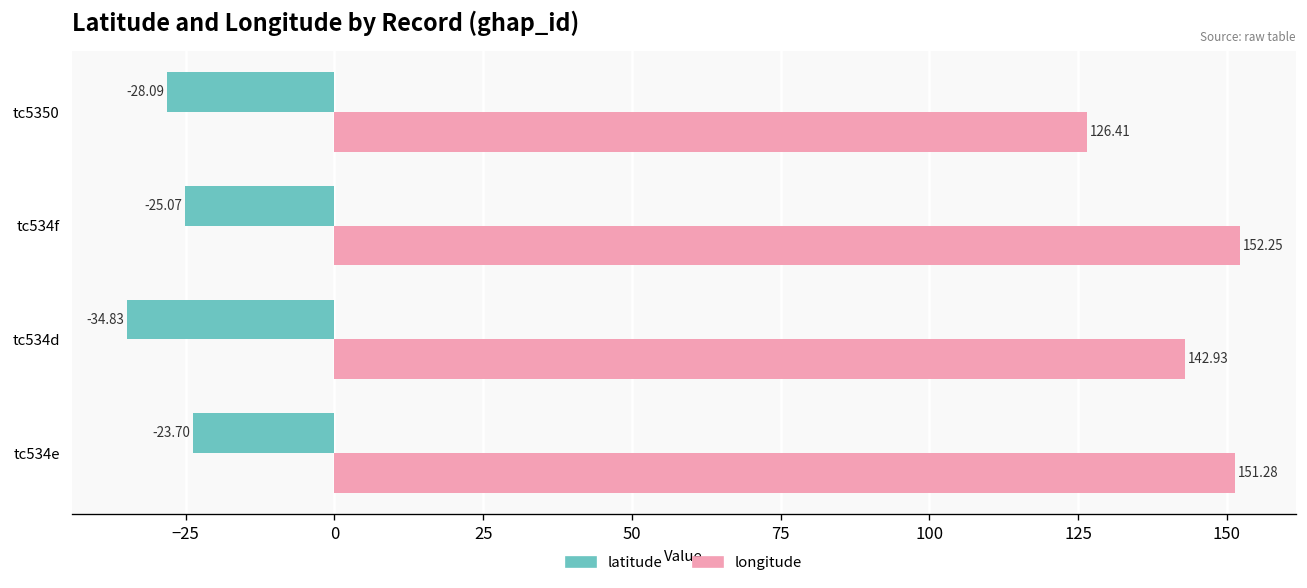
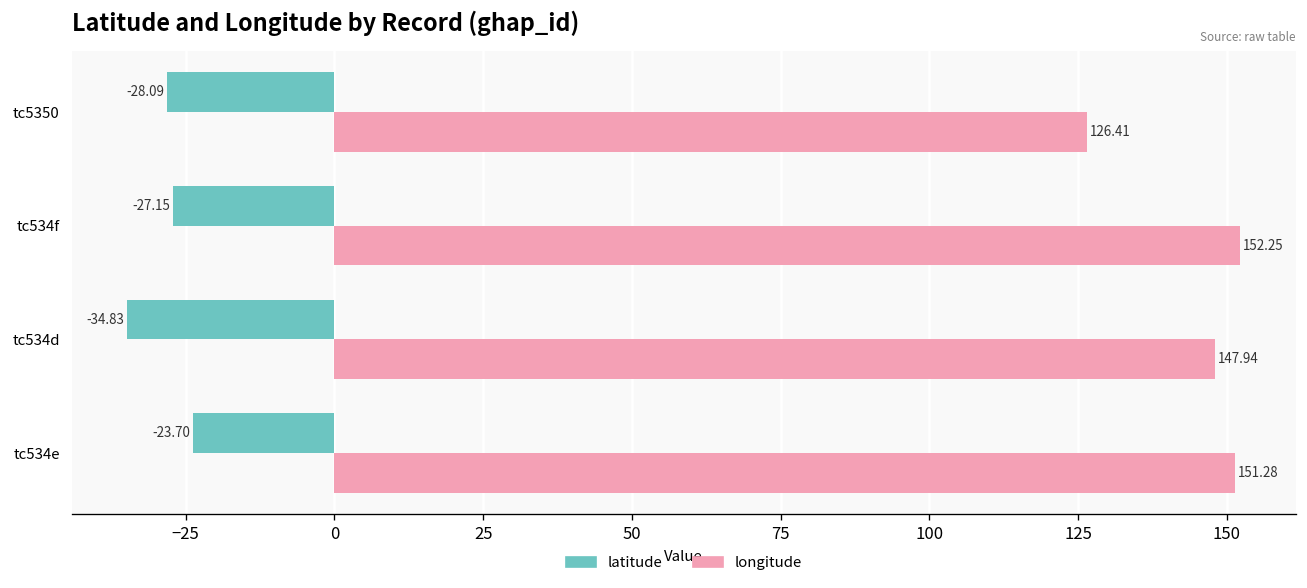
latitude, tc534f: -25.07 -> -27.15
longitude, tc534d: 142.93 -> 147.94
